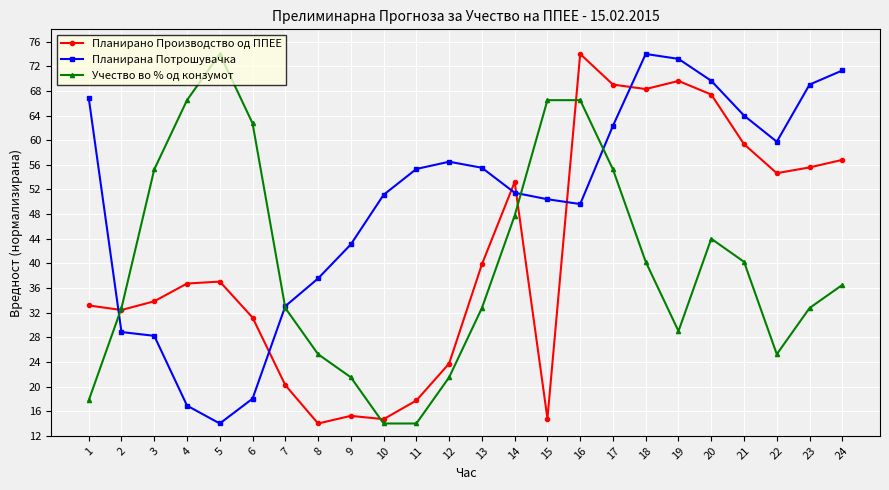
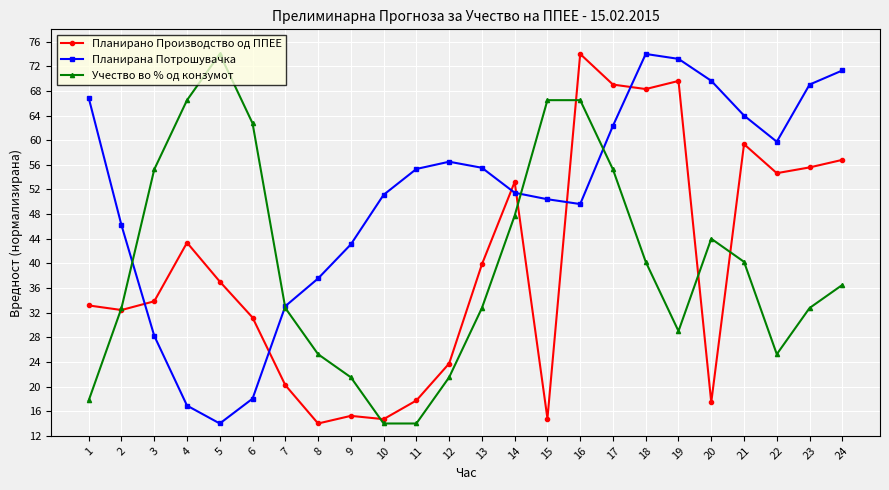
Планирана Потрошувачка, 2: 29 -> 46
Планирано Производство од ППЕЕ, 4: 37 -> 43
Планирано Производство од ППЕЕ, 20: 67 -> 17
